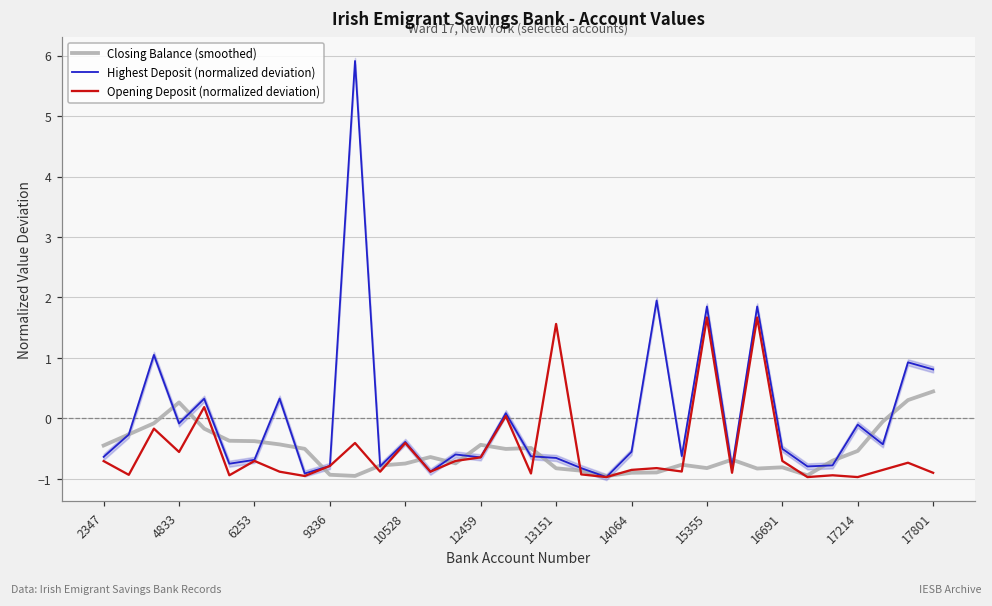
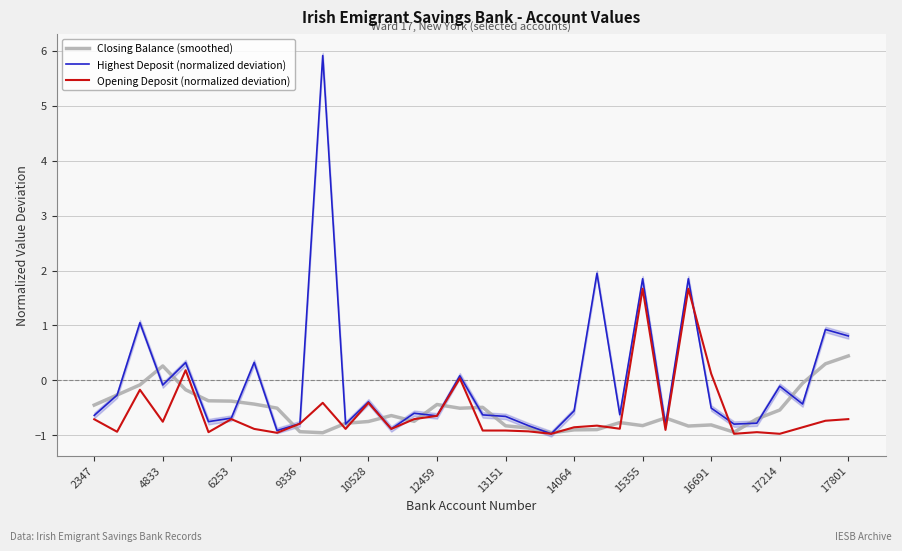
Opening Deposit (normalized deviation), 4833: -0.6 -> -0.8
Opening Deposit (normalized deviation), 13151: 1.6 -> -0.9
Opening Deposit (normalized deviation), 16691: -0.7 -> 0.1
Opening Deposit (normalized deviation), 17801: -0.9 -> -0.7
